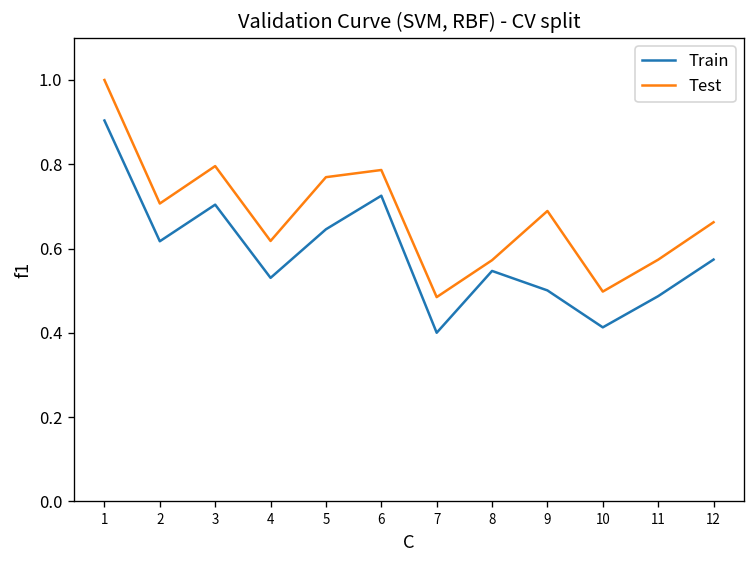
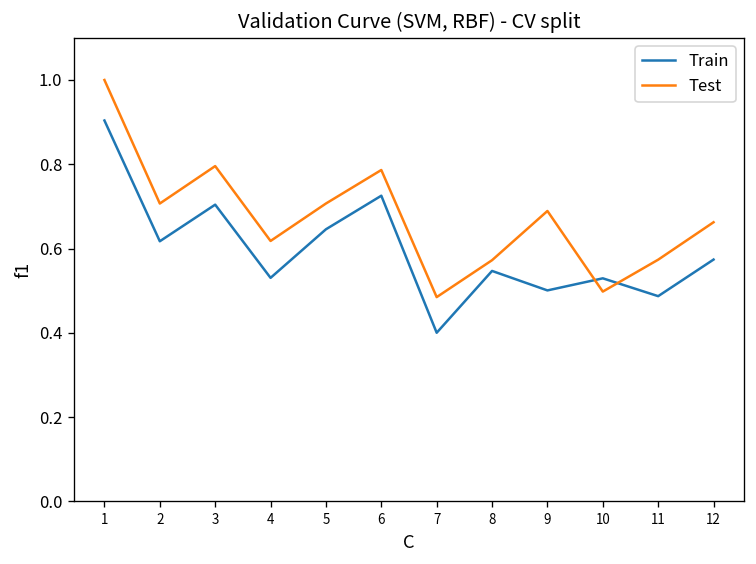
Test, 5: 0.77 -> 0.71
Train, 10: 0.41 -> 0.53
